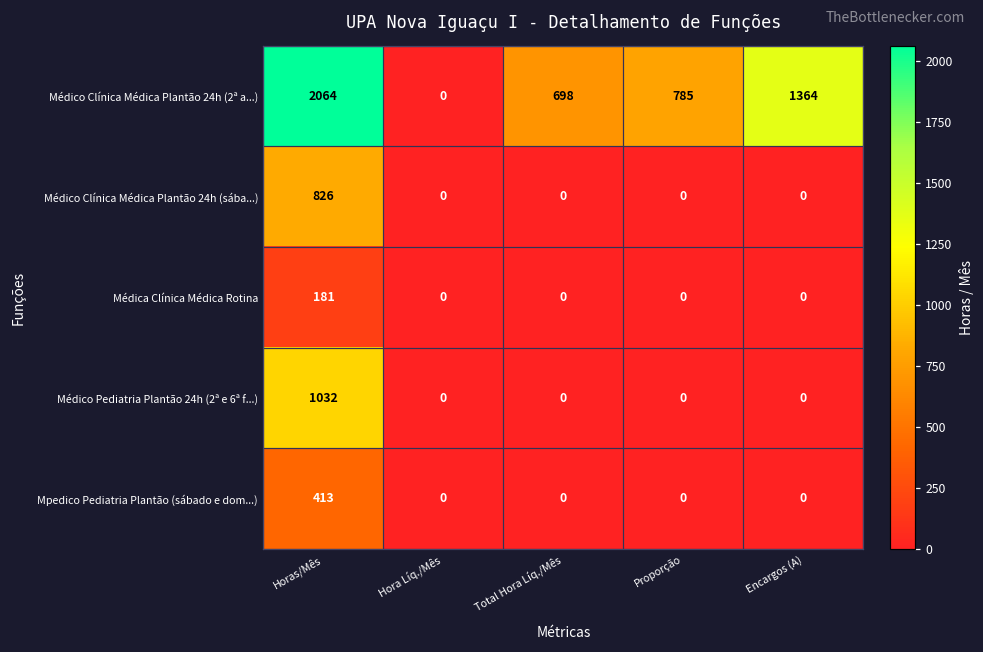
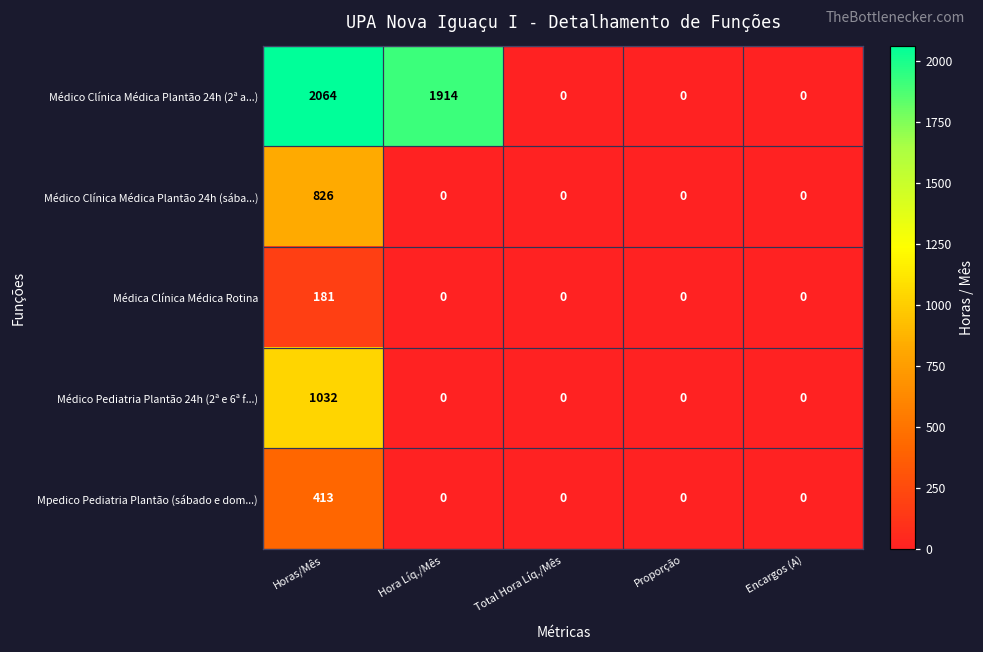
Médico Clínica Médica Plantão 24h (2ª a...), Hora Líq./Mês: 0 -> 1914
Médico Clínica Médica Plantão 24h (2ª a...), Total Hora Líq./Mês: 698 -> 0
Médico Clínica Médica Plantão 24h (2ª a...), Proporção: 785 -> 0
Médico Clínica Médica Plantão 24h (2ª a...), Encargos (A): 1364 -> 0
